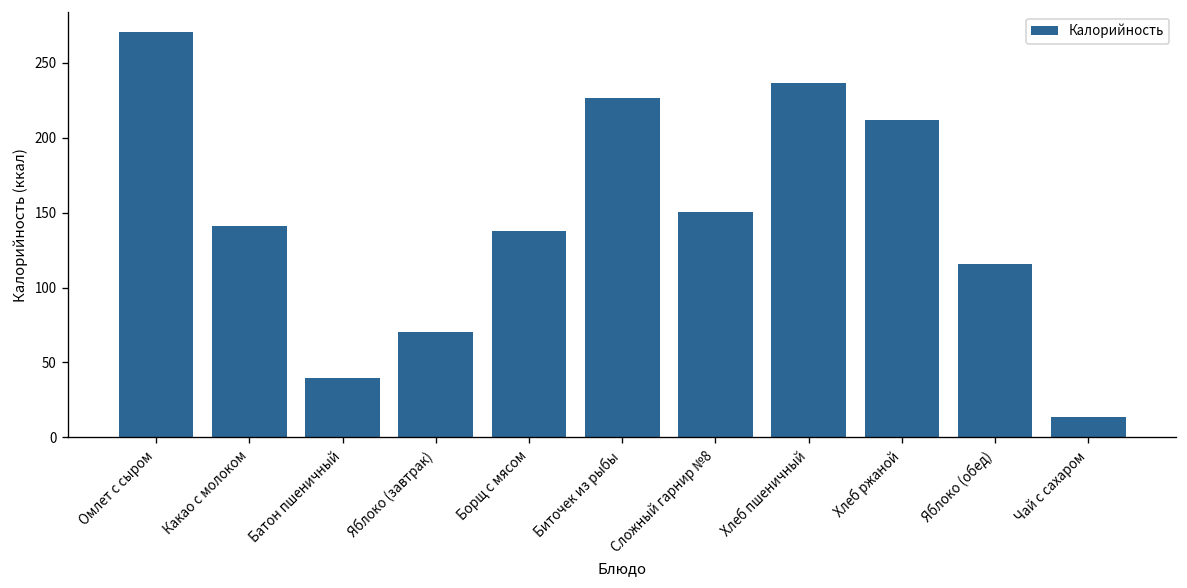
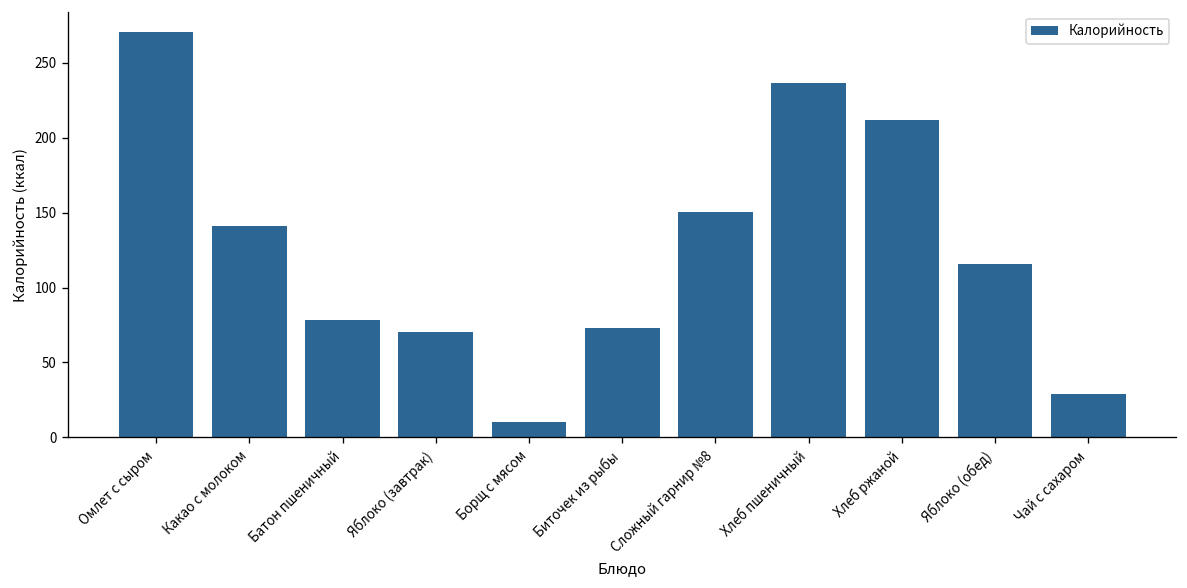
Батон пшеничный: 39 -> 79
Борщ с мясом: 138 -> 10
Биточек из рыбы: 226 -> 73
Чай с сахаром: 14 -> 29
